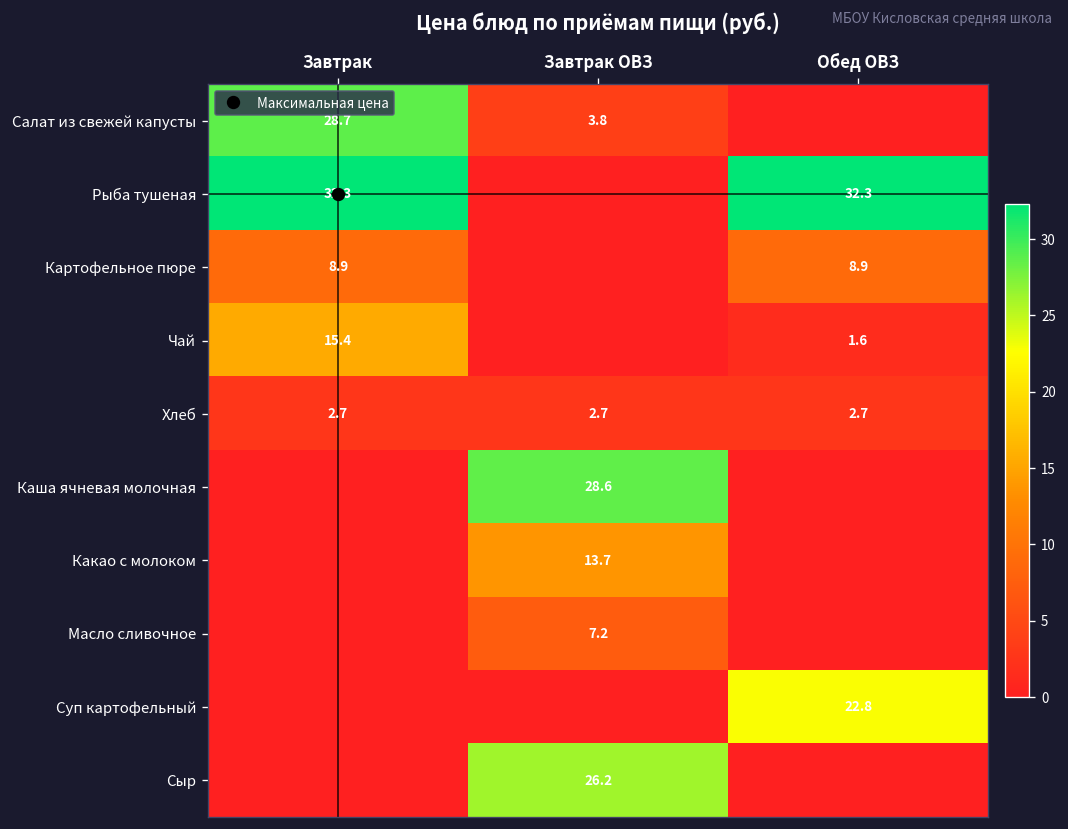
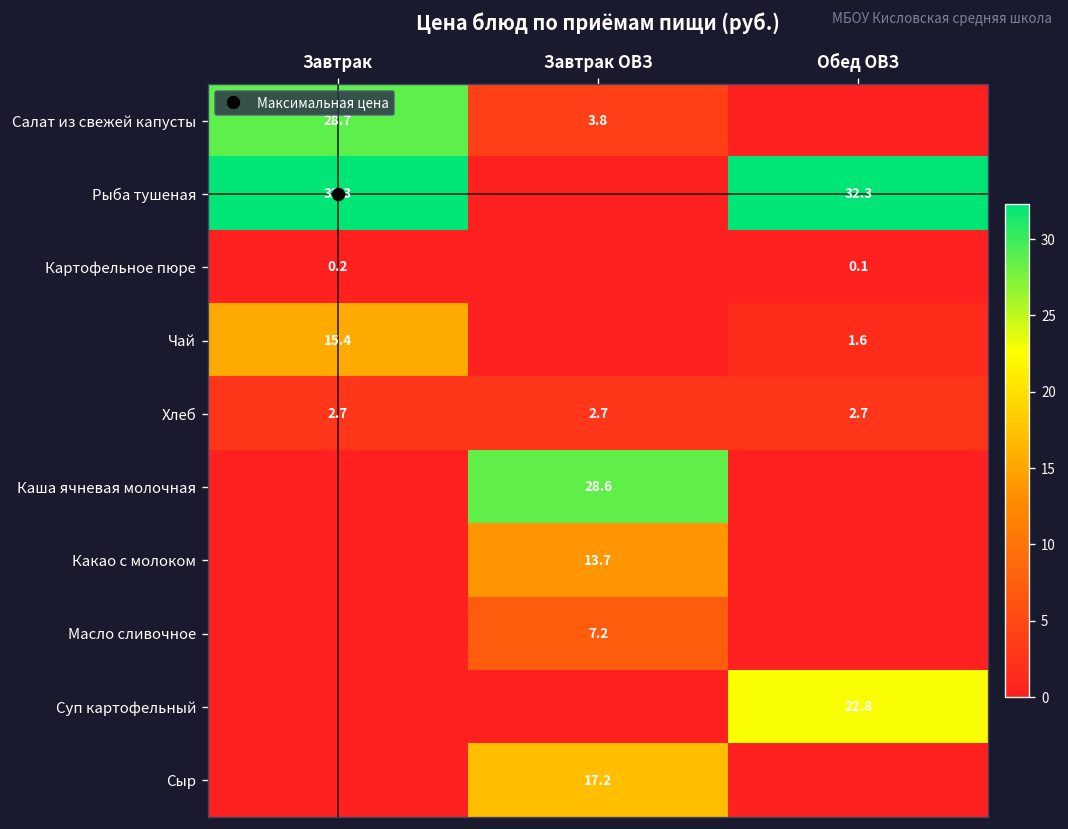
Картофельное пюре, Завтрак: 8.9 -> 0.2
Картофельное пюре, Обед ОВЗ: 8.9 -> 0.1
Сыр, Завтрак ОВЗ: 26.2 -> 17.2
